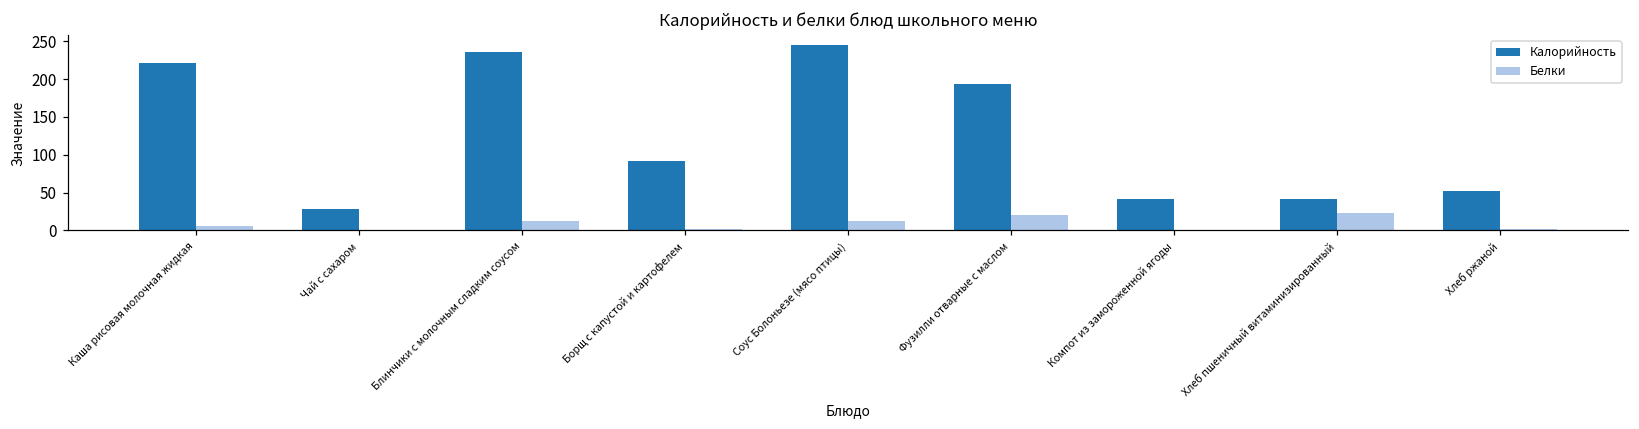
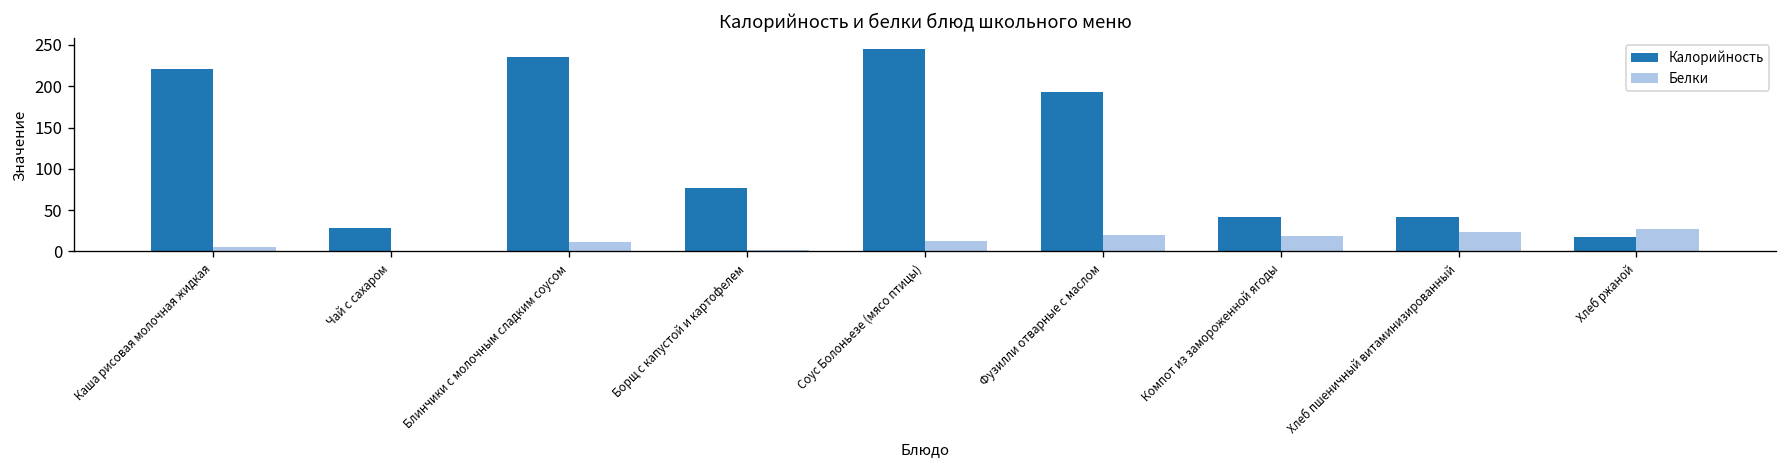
Калорийность, Борщ с капустой и картофелем: 90 -> 80
Белки, Компот из замороженной ягоды: 0 -> 20
Калорийность, Хлеб ржаной: 50 -> 20
Белки, Хлеб ржаной: 0 -> 30
